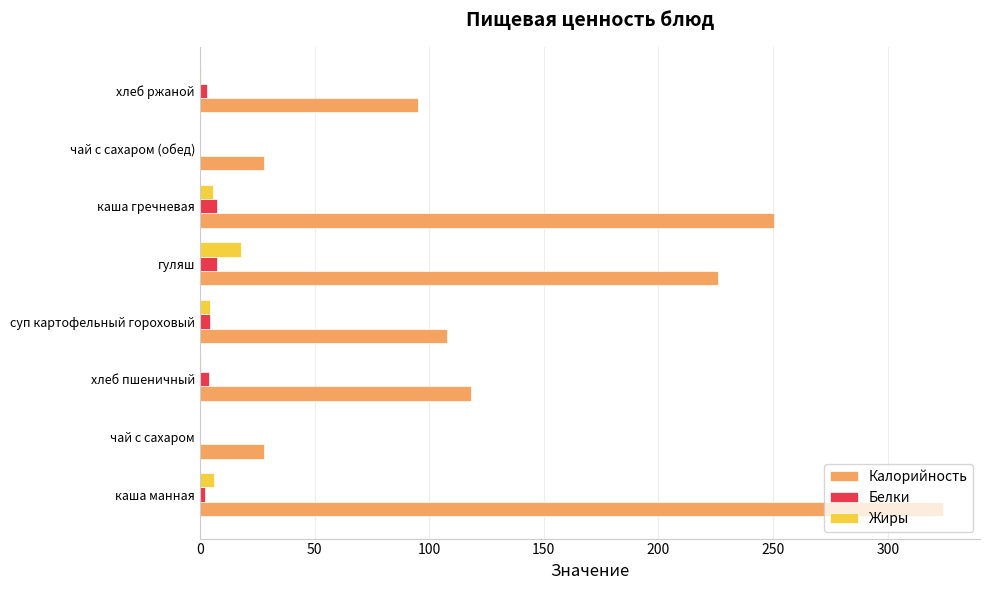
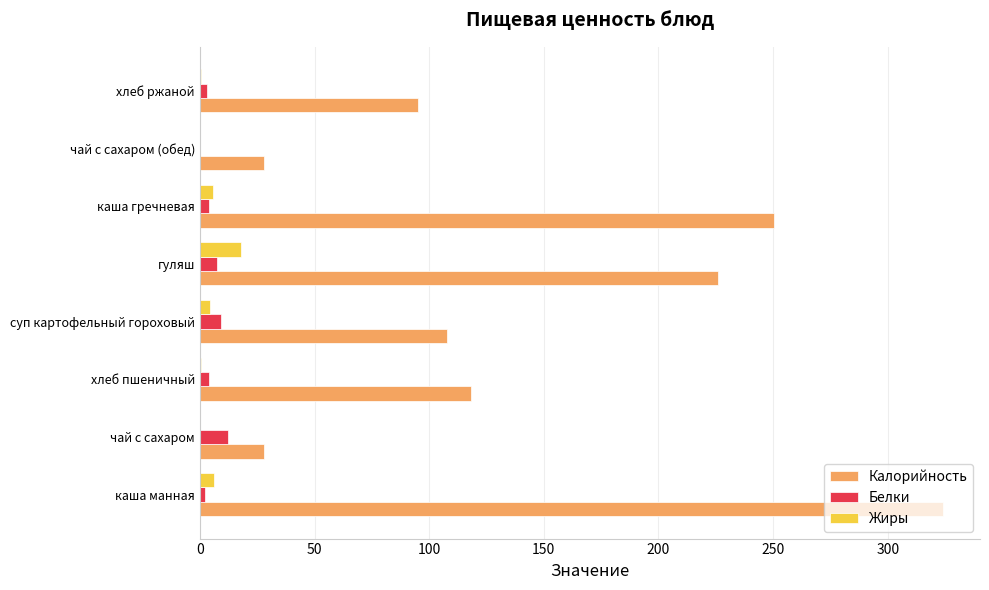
Белки, каша гречневая: 7 -> 4
Белки, суп картофельный гороховый: 4 -> 9
Белки, чай с сахаром: 0 -> 12
